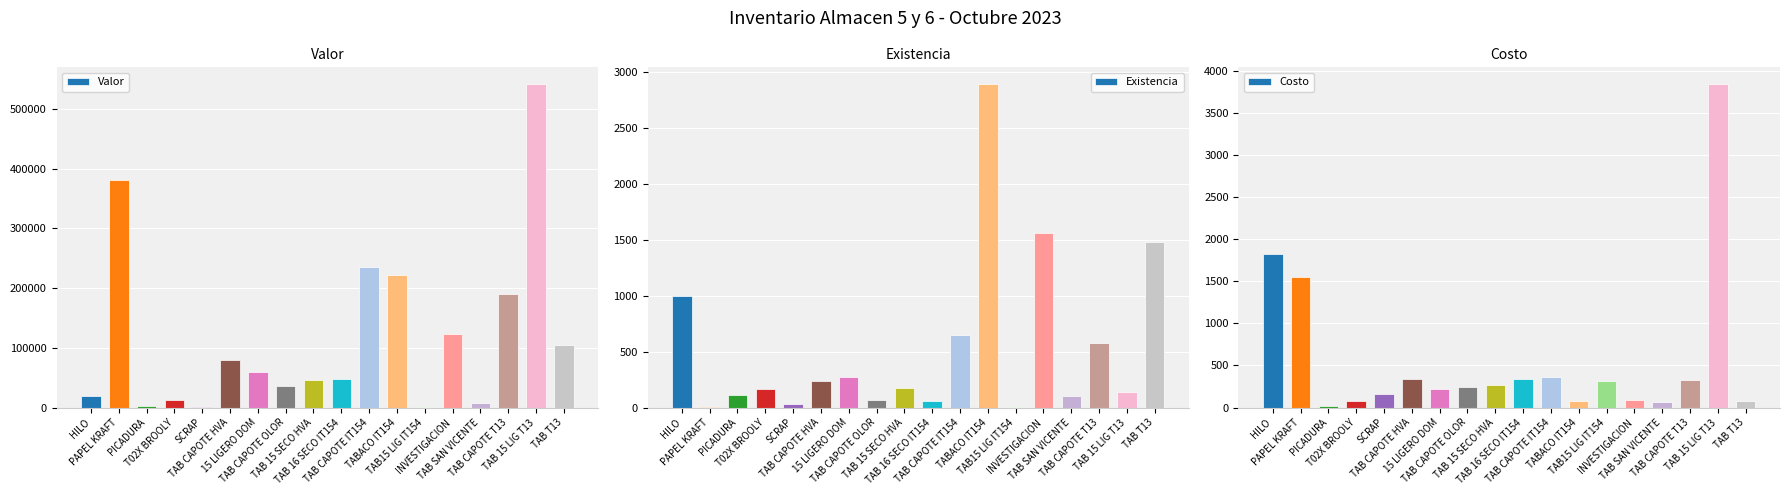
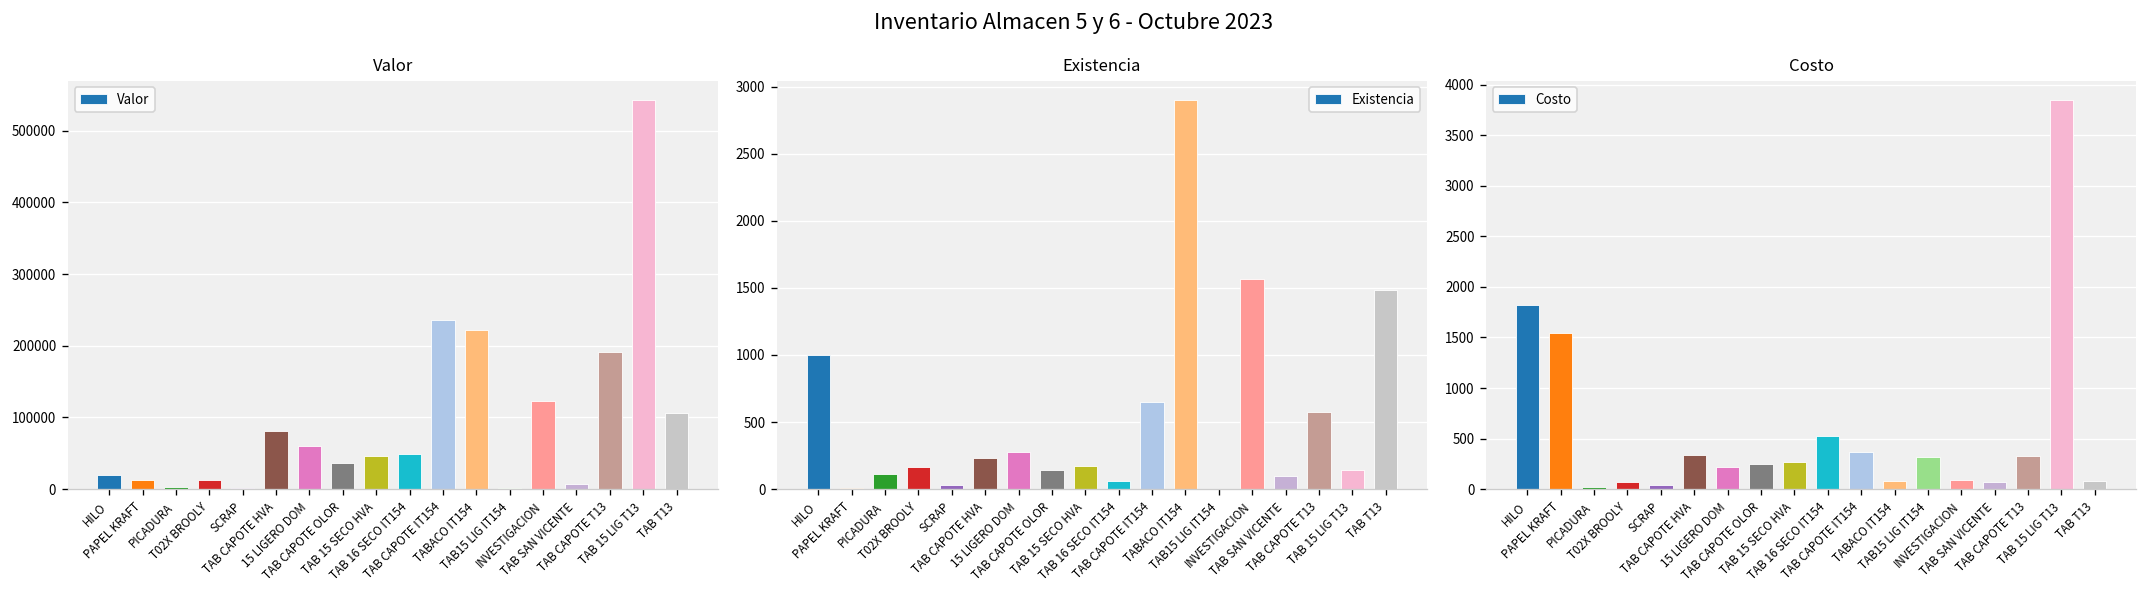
Valor, PAPEL KRAFT: 380000 -> 10000
Existencia, TAB CAPOTE OLOR: 70 -> 150
Costo, SCRAP: 200 -> 0
Costo, TAB 16 SECO IT154: 300 -> 500
